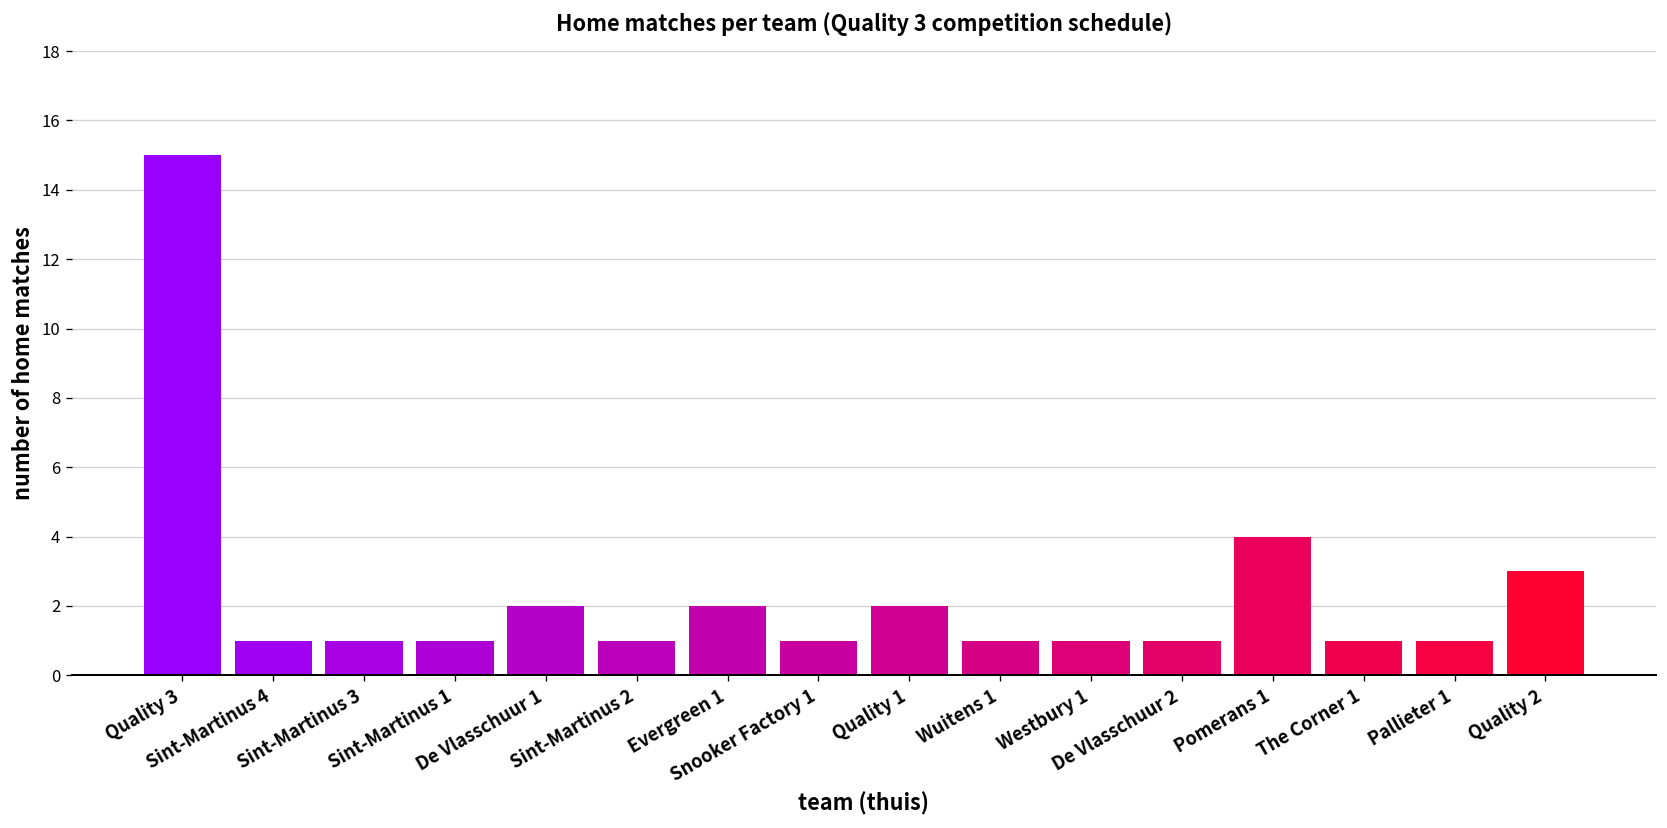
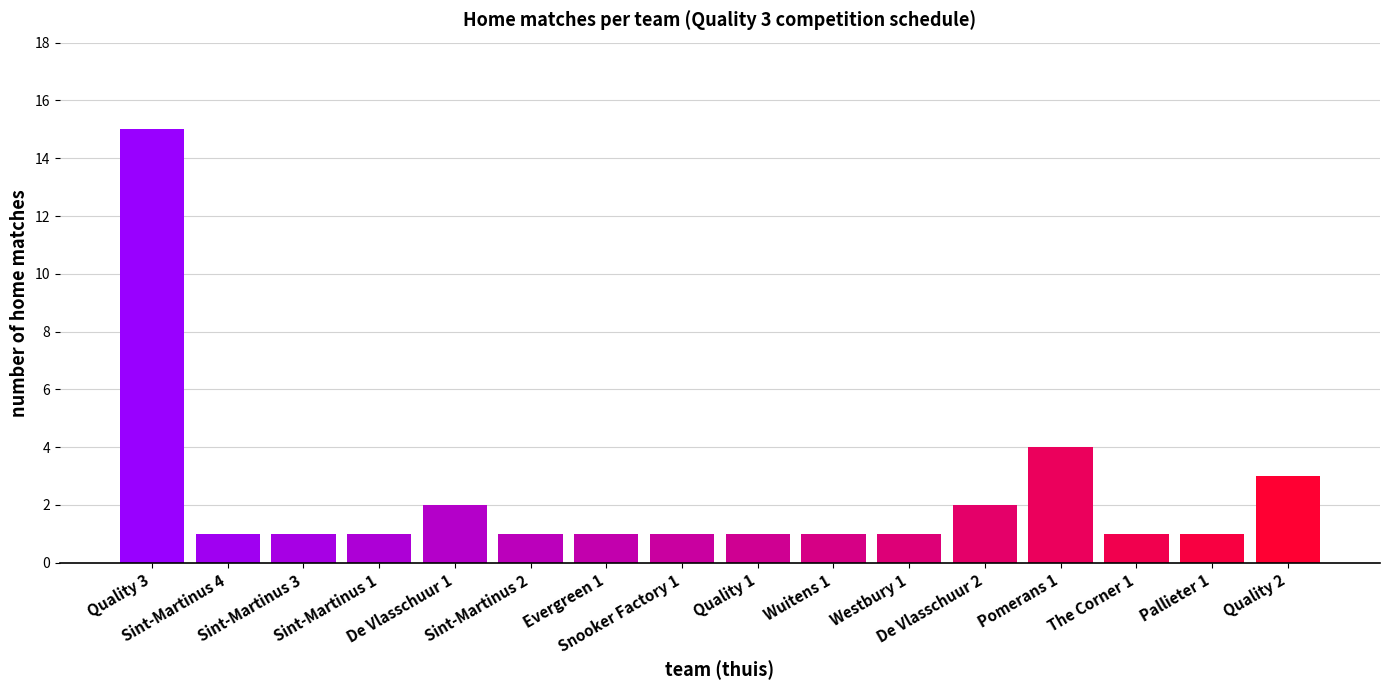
Evergreen 1: 2 -> 1
Quality 1: 2 -> 1
De Vlasschuur 2: 1 -> 2
